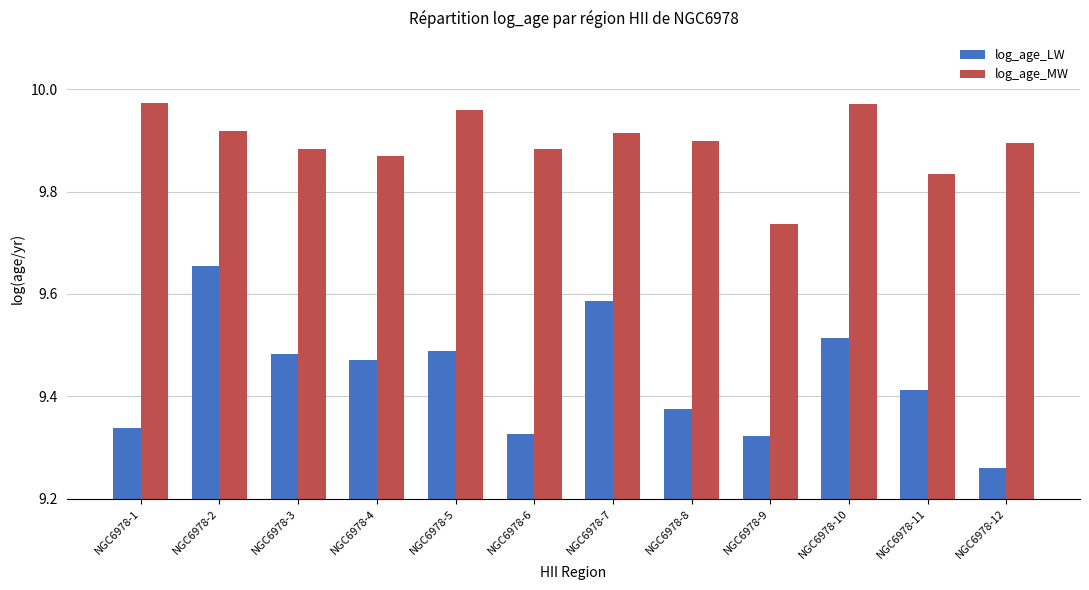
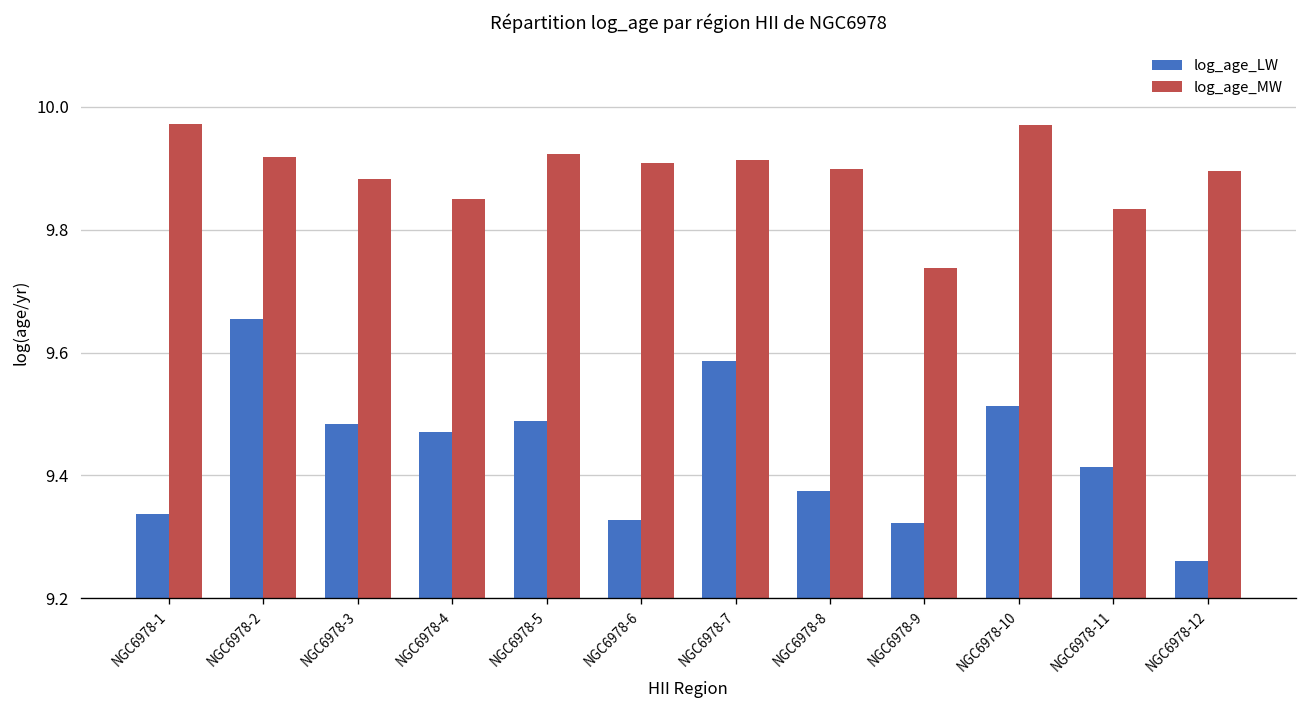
log_age_MW, NGC6978-4: 9.87 -> 9.85
log_age_MW, NGC6978-5: 9.96 -> 9.92
log_age_MW, NGC6978-6: 9.88 -> 9.91
